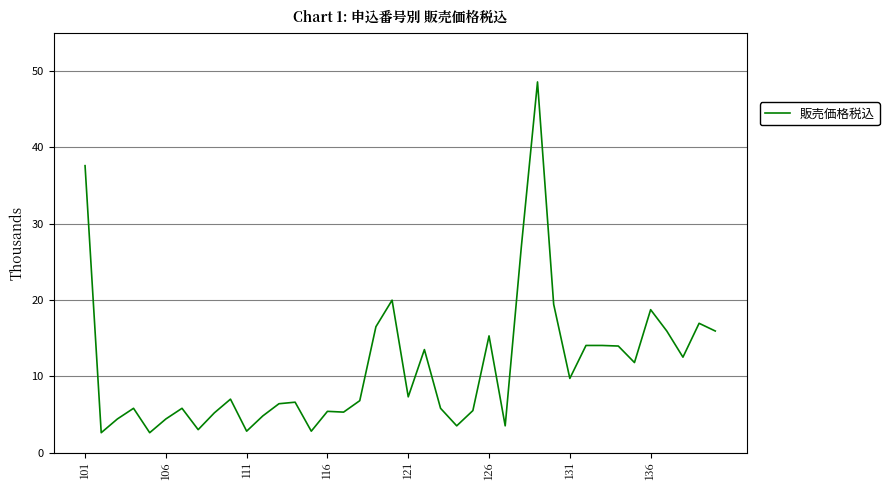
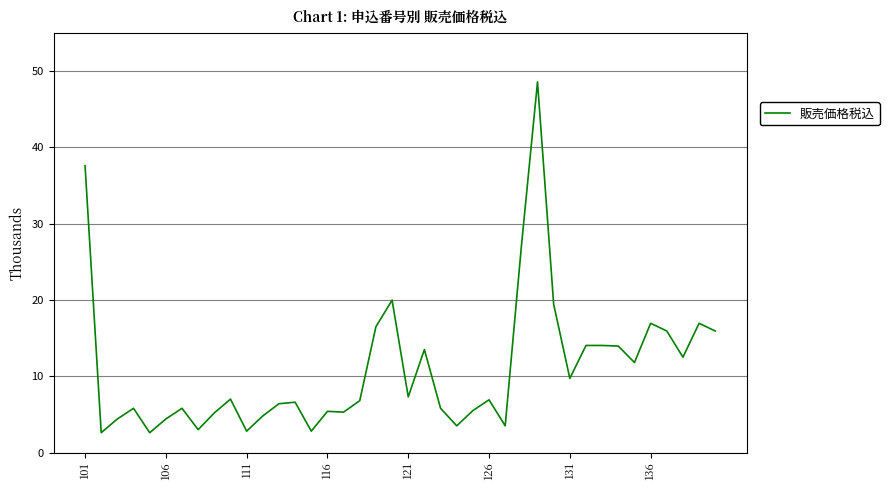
126: 15 -> 7
136: 19 -> 17
